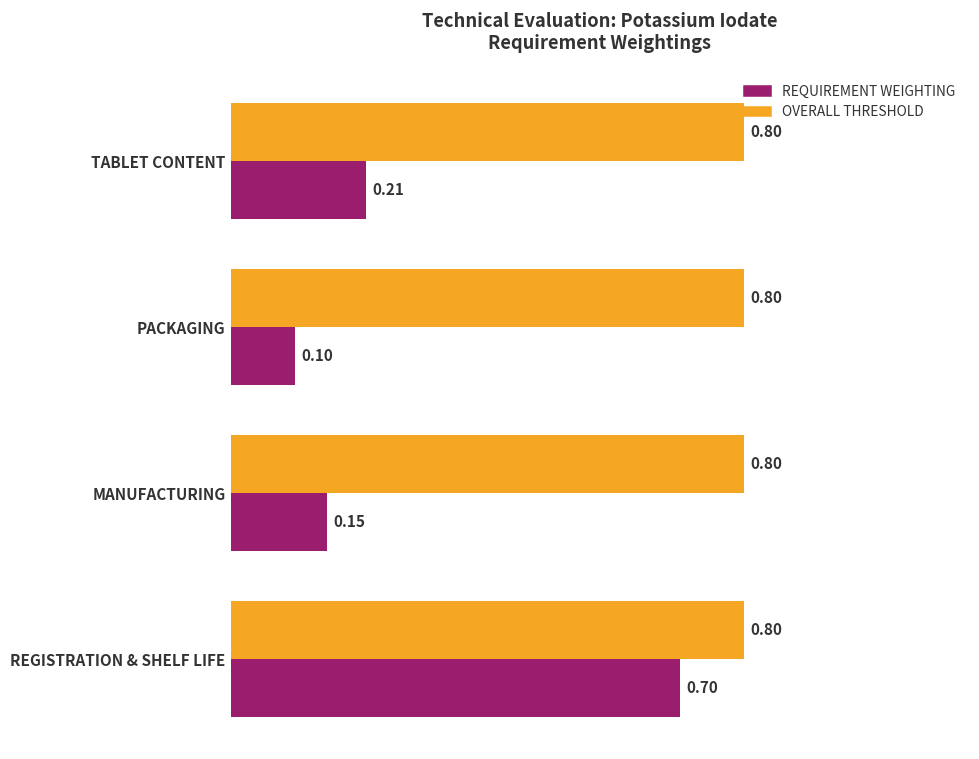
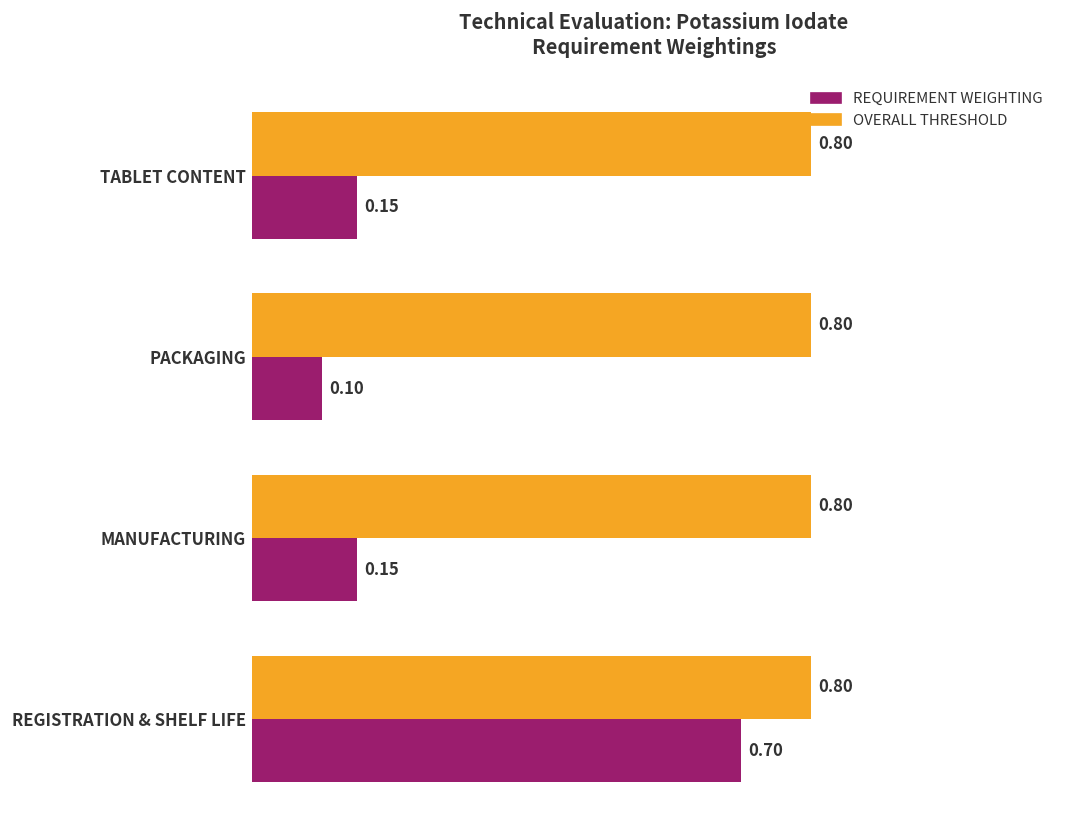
REQUIREMENT WEIGHTING, TABLET CONTENT: 0.21 -> 0.15
